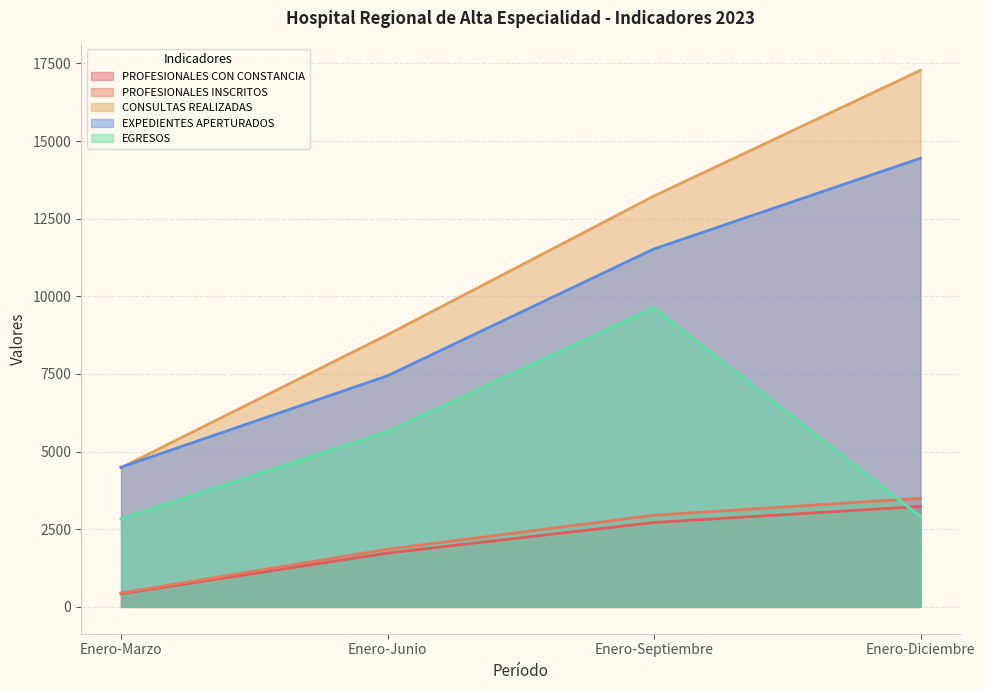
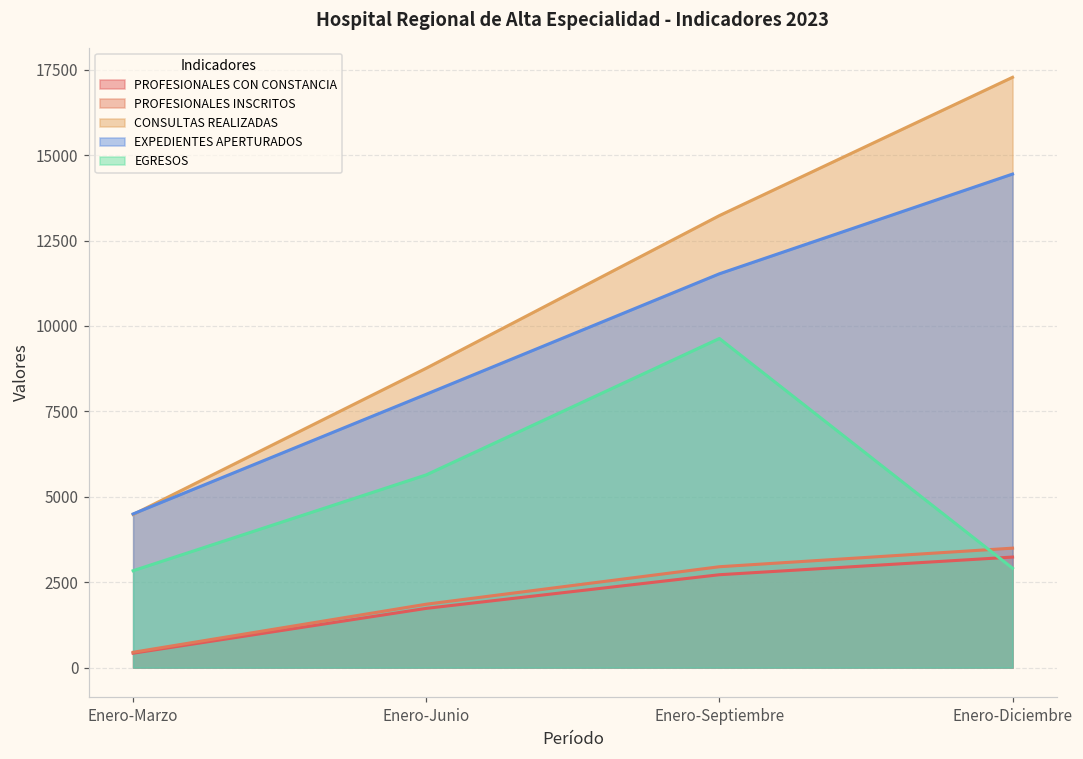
EXPEDIENTES APERTURADOS, Enero-Junio: 7400 -> 8000
